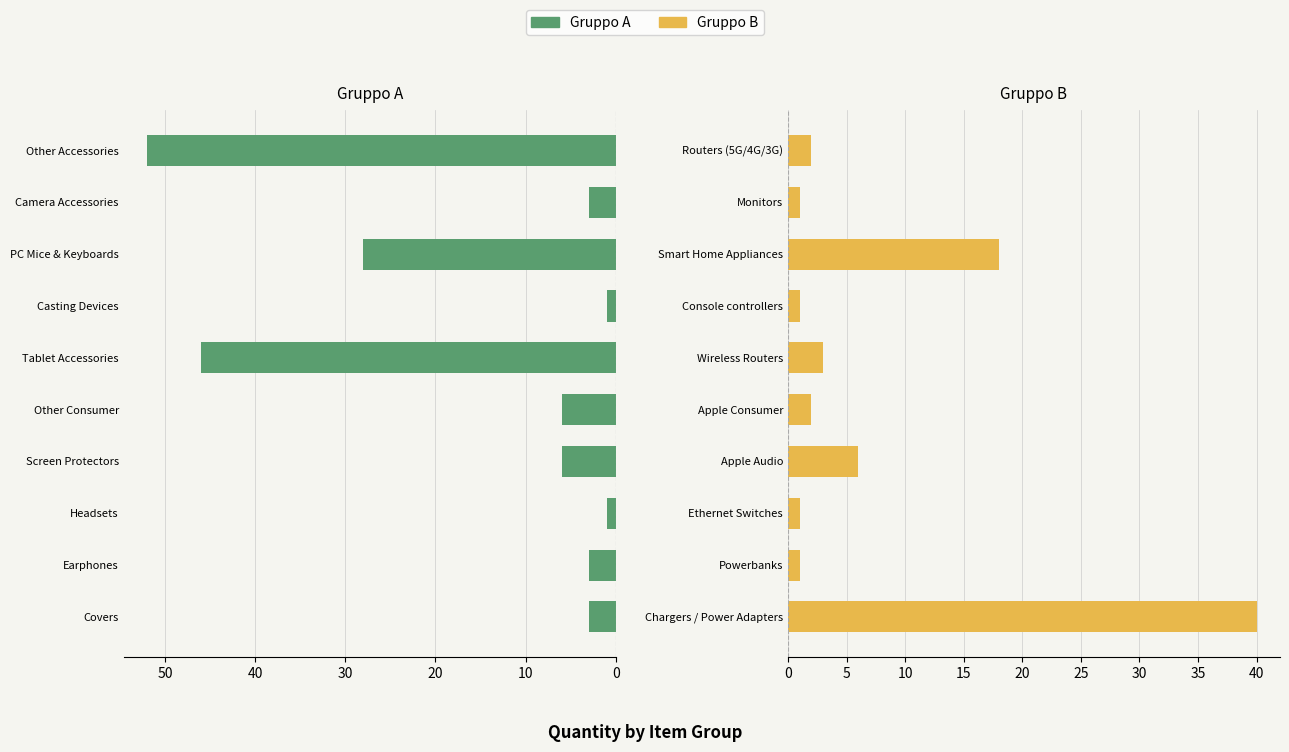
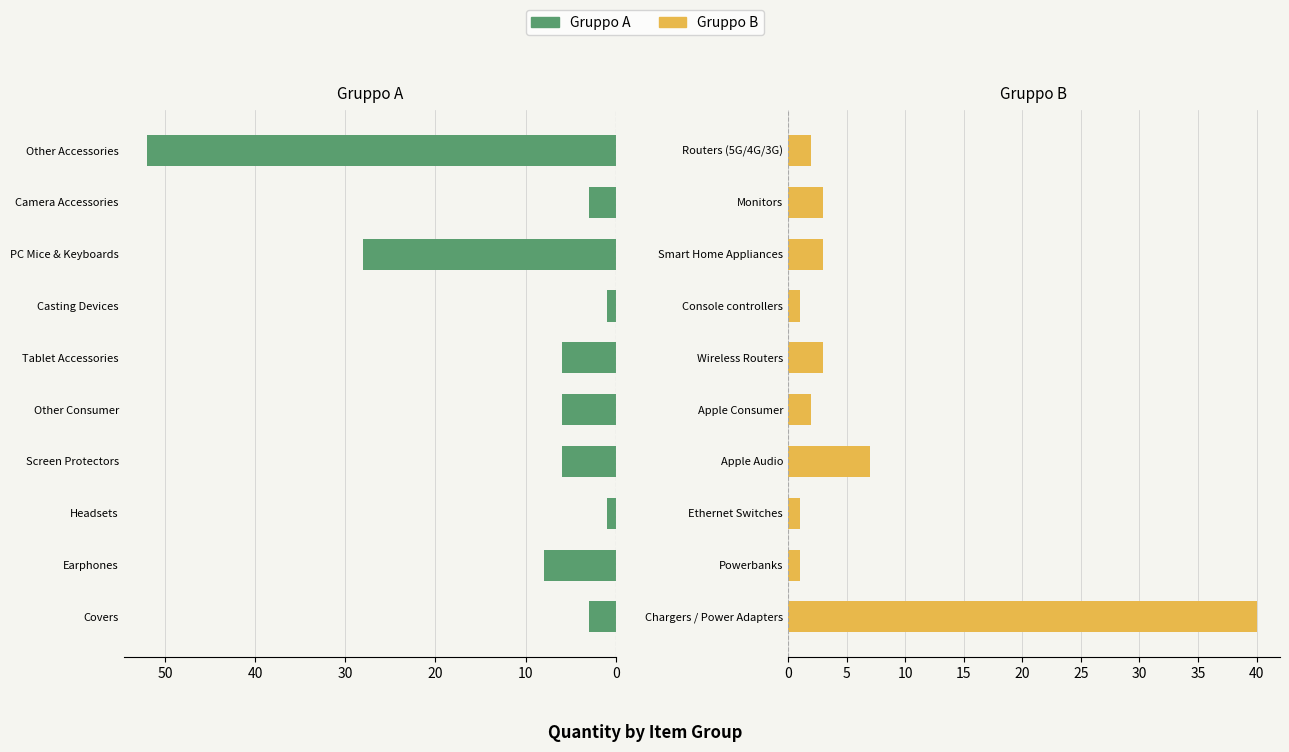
Gruppo A, Tablet Accessories: 46 -> 6
Gruppo A, Earphones: 3 -> 8
Gruppo B, Monitors: 1 -> 3
Gruppo B, Smart Home Appliances: 18 -> 3
Gruppo B, Apple Audio: 6 -> 7
